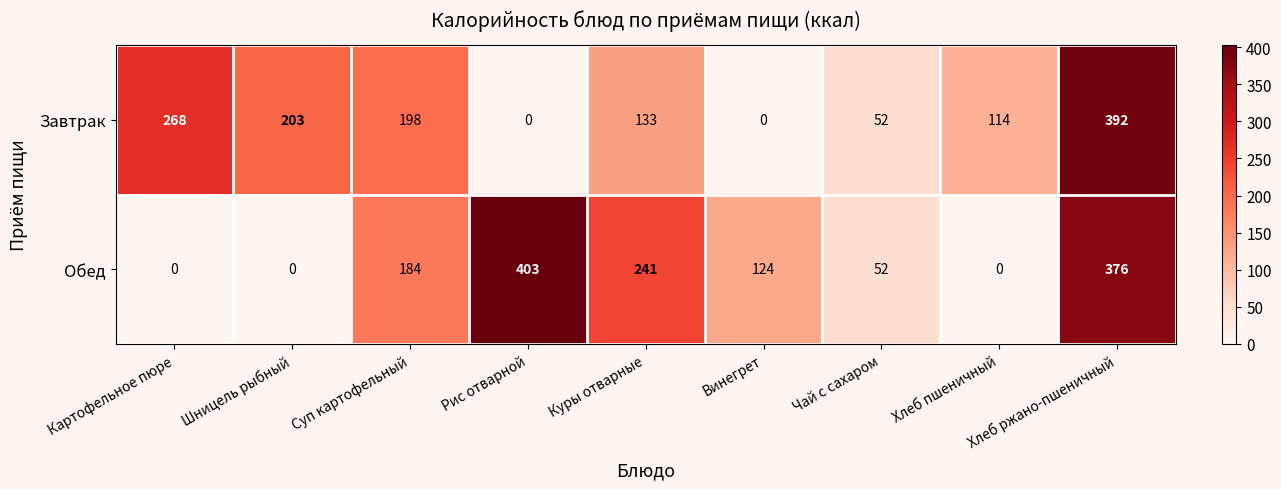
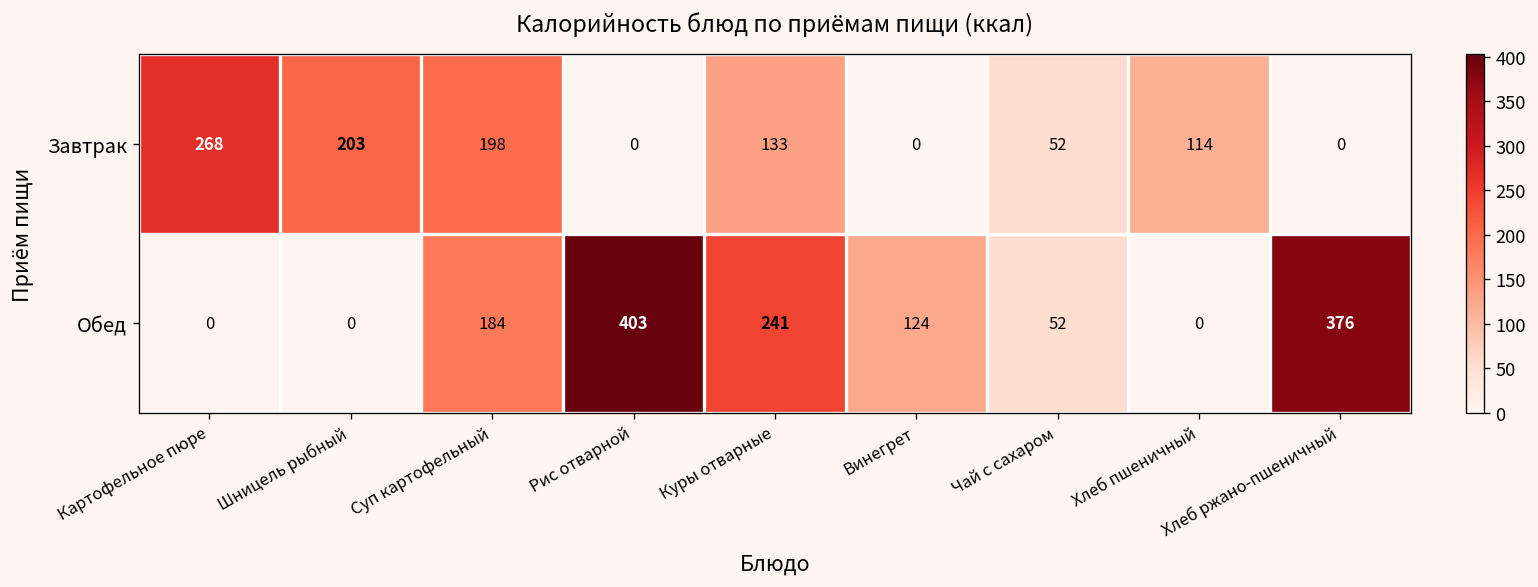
Завтрак, Хлеб ржано-пшеничный: 392 -> 0
